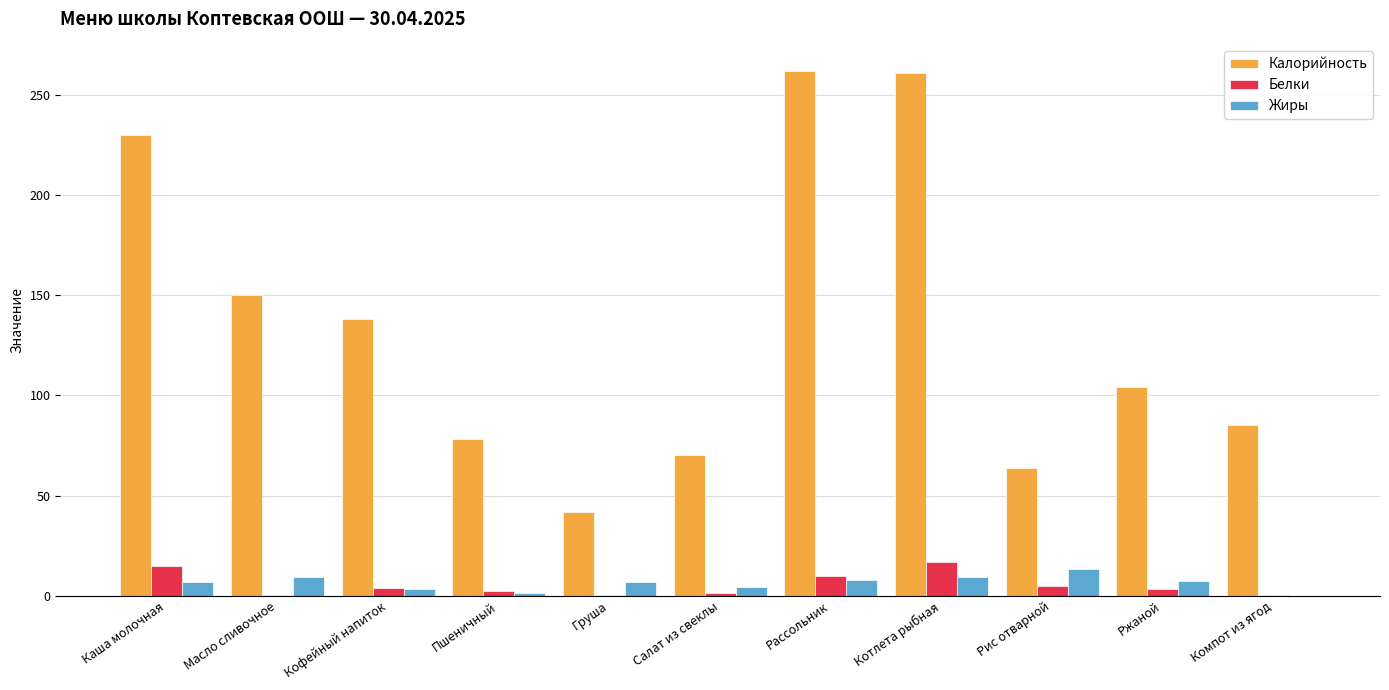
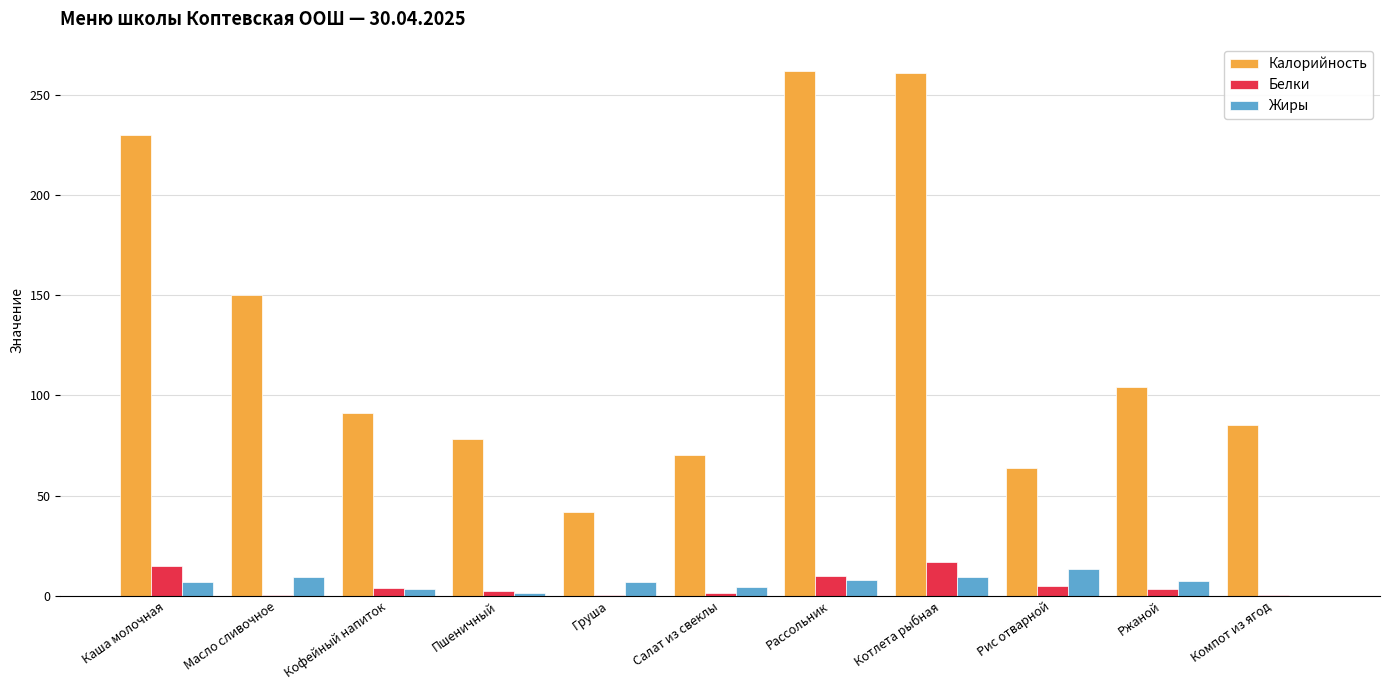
Калорийность, Кофейный напиток: 138 -> 91
